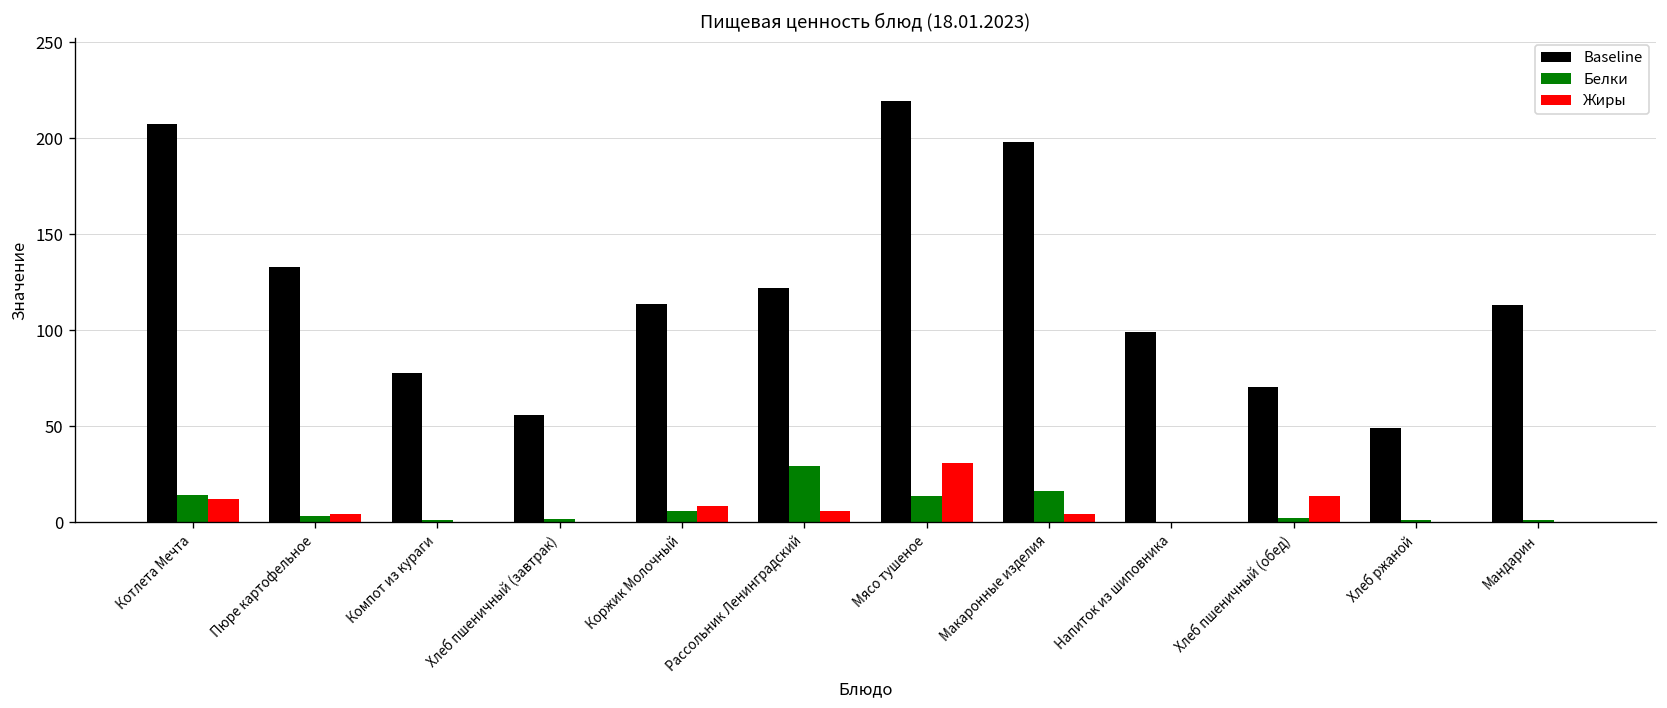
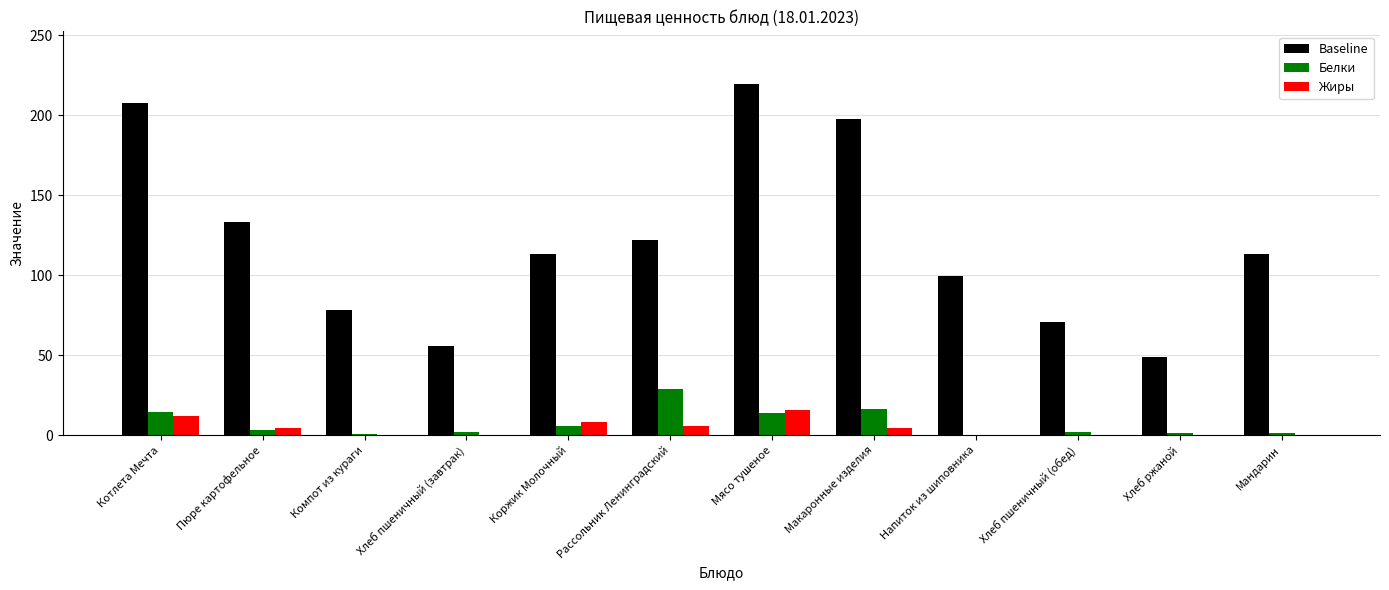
Жиры, Мясо тушеное: 31 -> 16
Жиры, Хлеб пшеничный (обед): 14 -> 0
